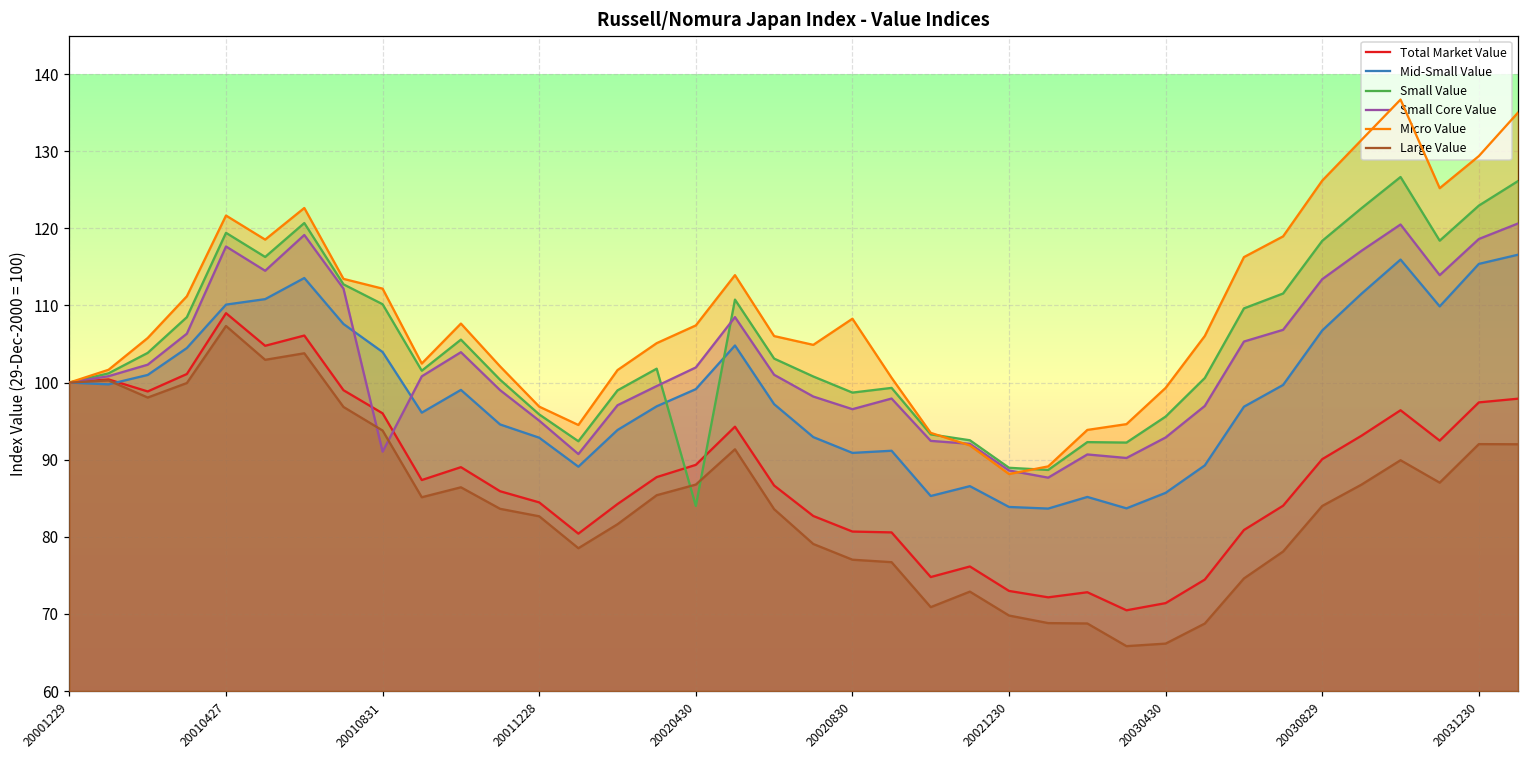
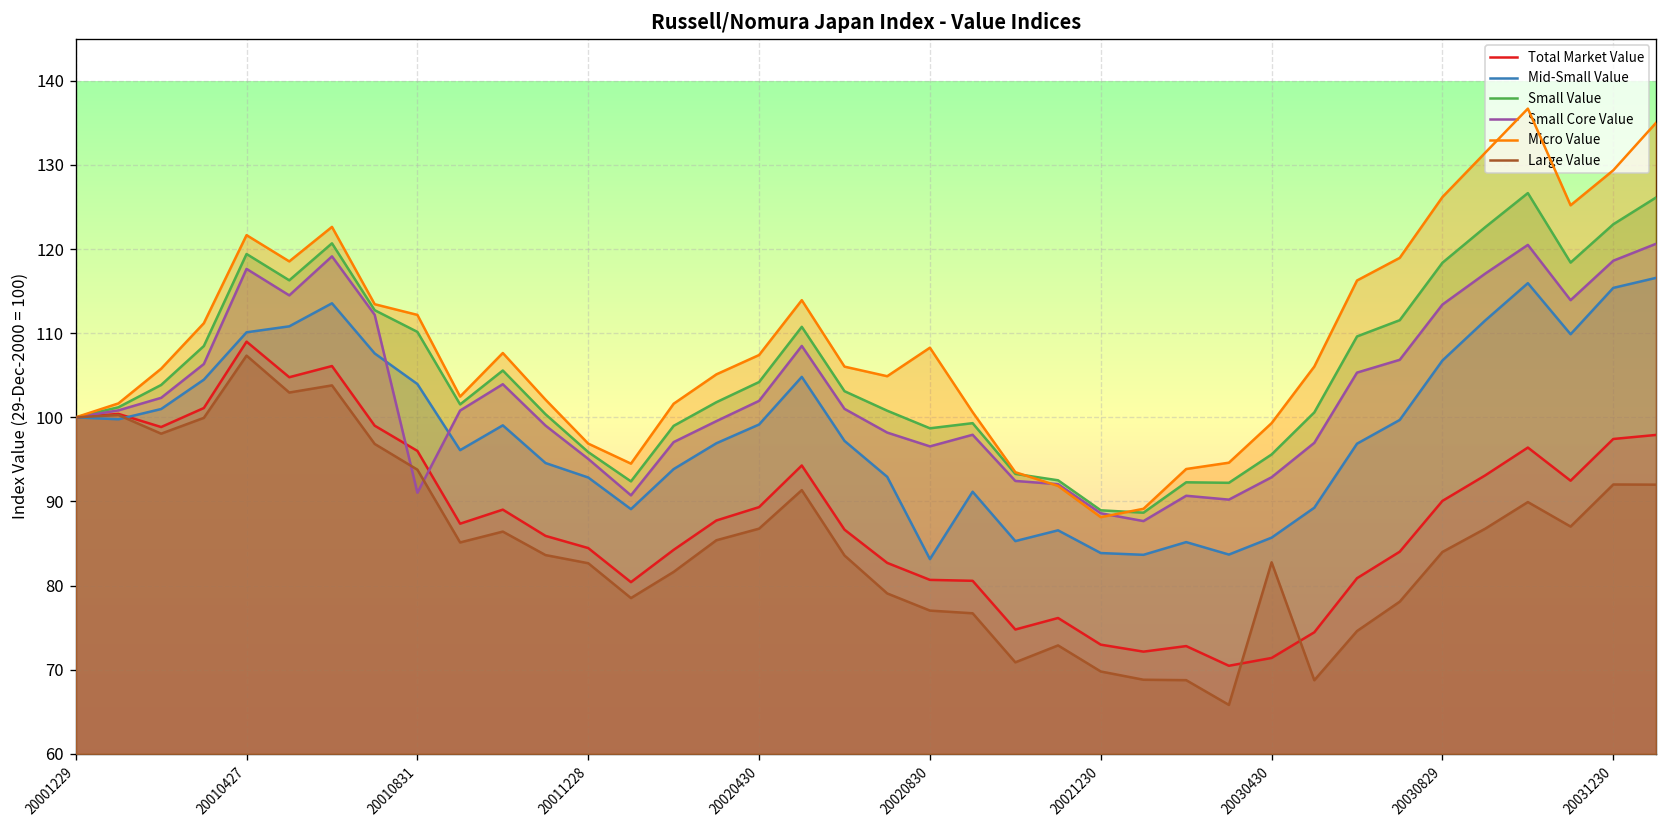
Small Value, 20020430: 84 -> 104
Mid-Small Value, 20020830: 91 -> 83
Large Value, 20030430: 66 -> 83
